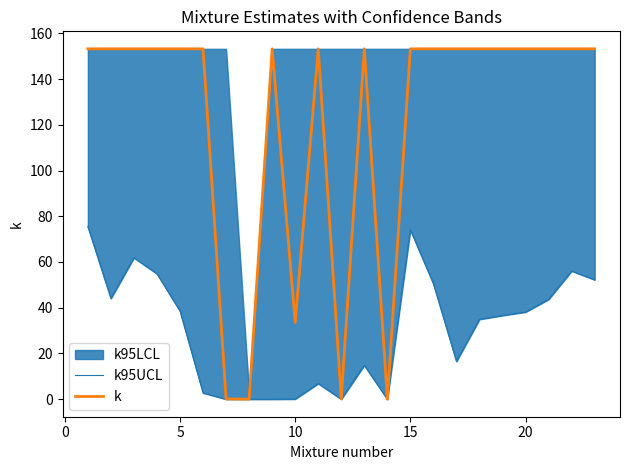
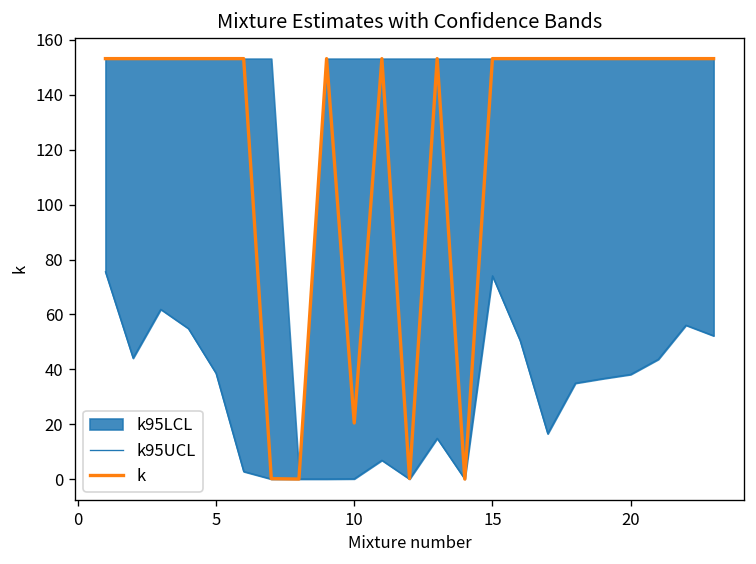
k, 10: 34 -> 20
